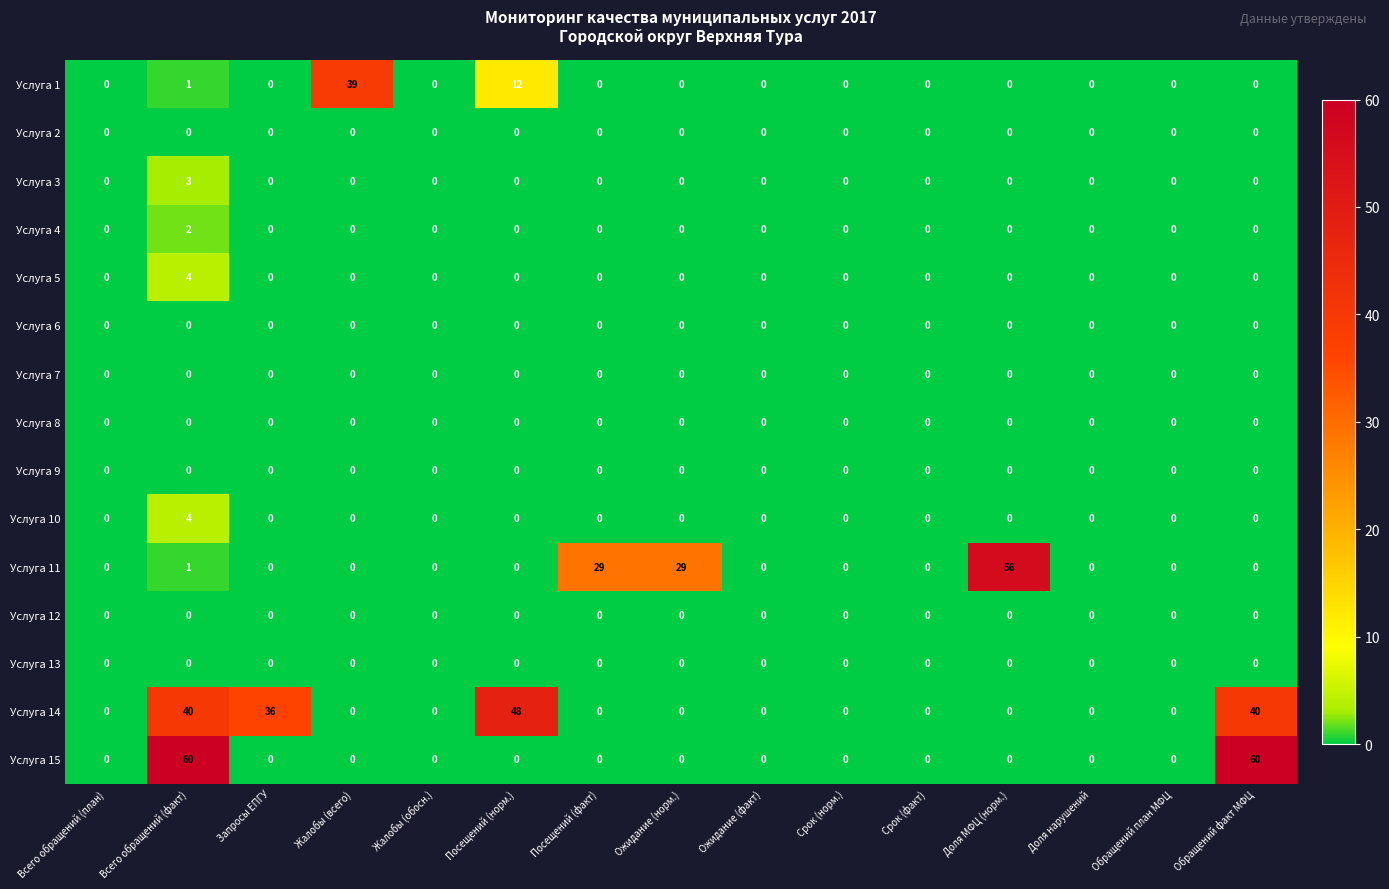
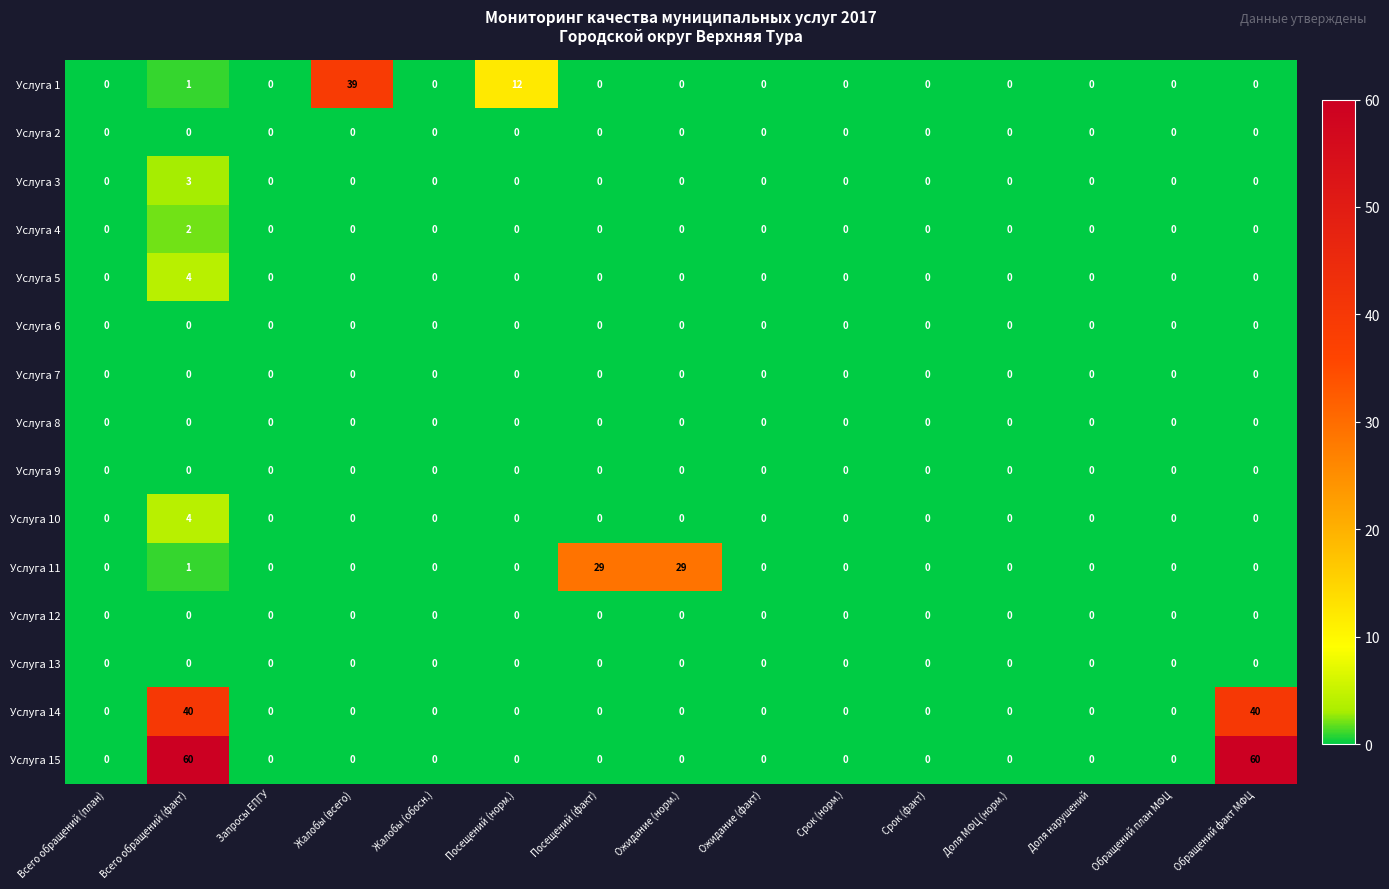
Услуга 11, Доля МФЦ (норм.): 56 -> 0
Услуга 14, Запросы ЕПГУ: 36 -> 0
Услуга 14, Посещений (норм.): 48 -> 0
